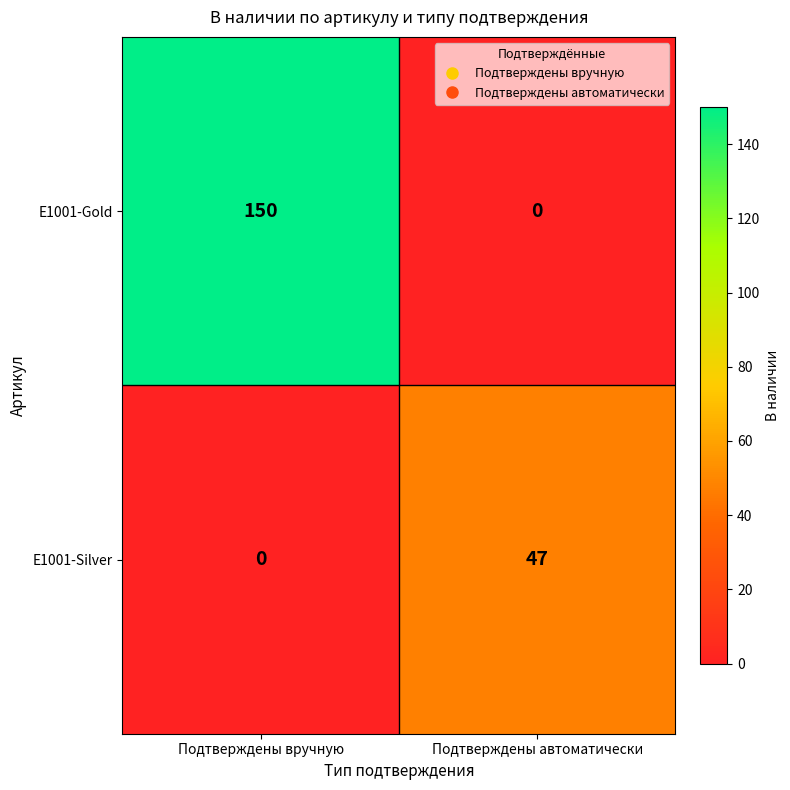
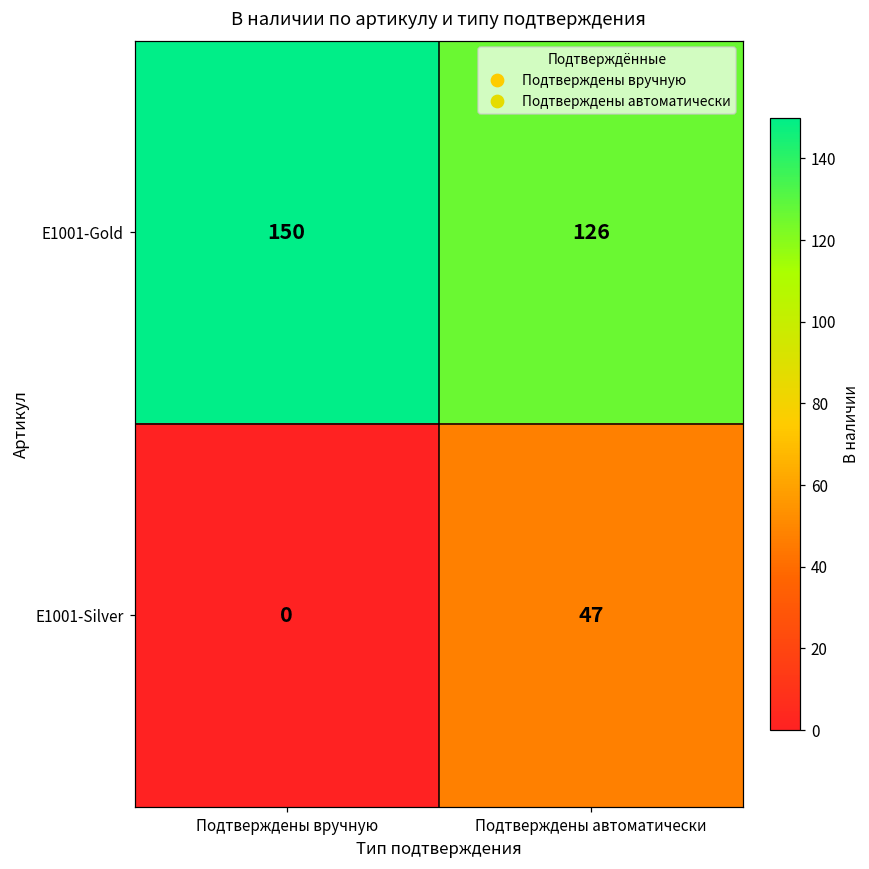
E1001-Gold, Подтверждены автоматически: 0 -> 126
